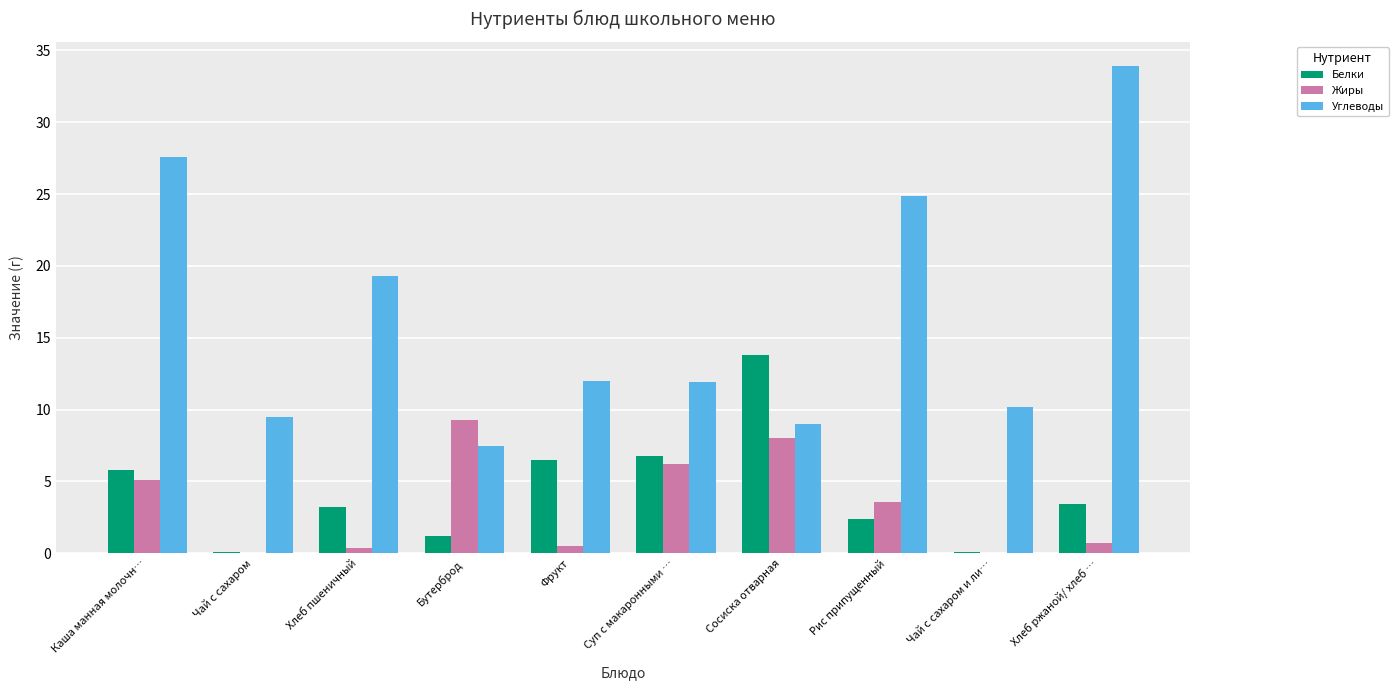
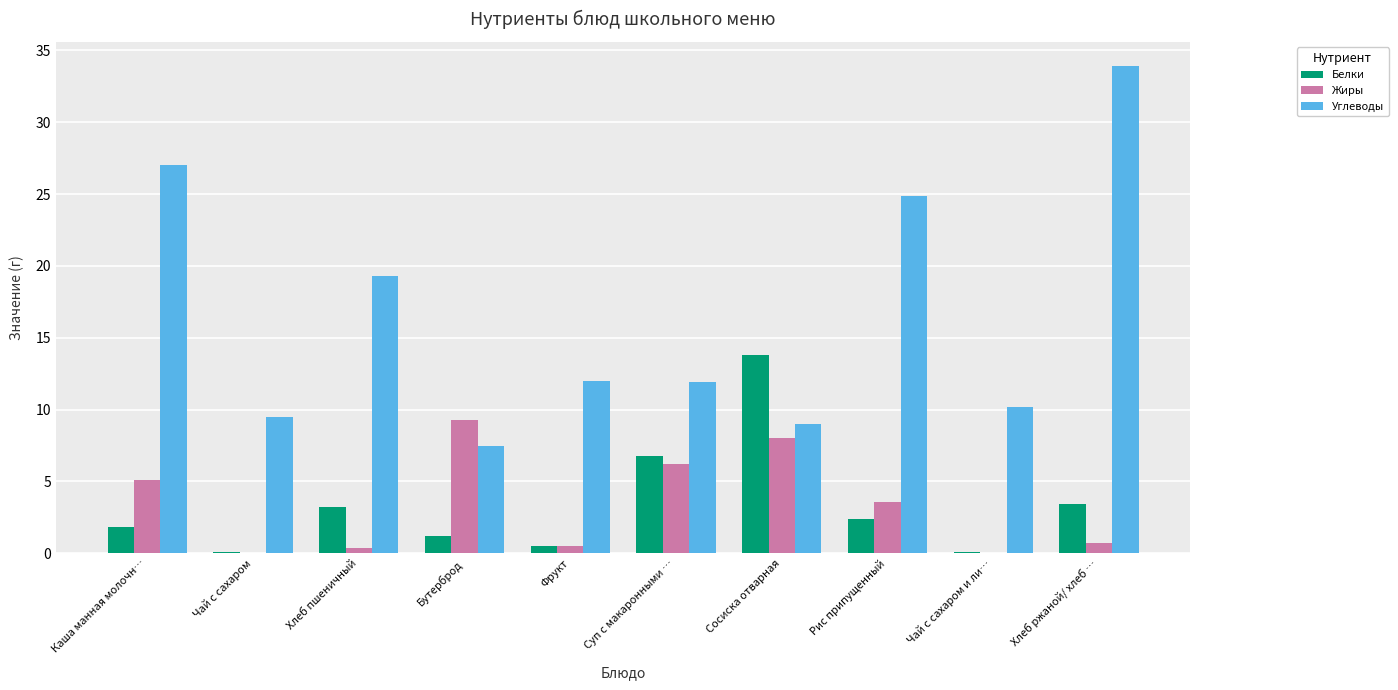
Белки, Каша манная молочн…: 5.8 -> 1.8
Углеводы, Каша манная молочн…: 27.6 -> 27.0
Белки, Фрукт: 6.5 -> 0.5
